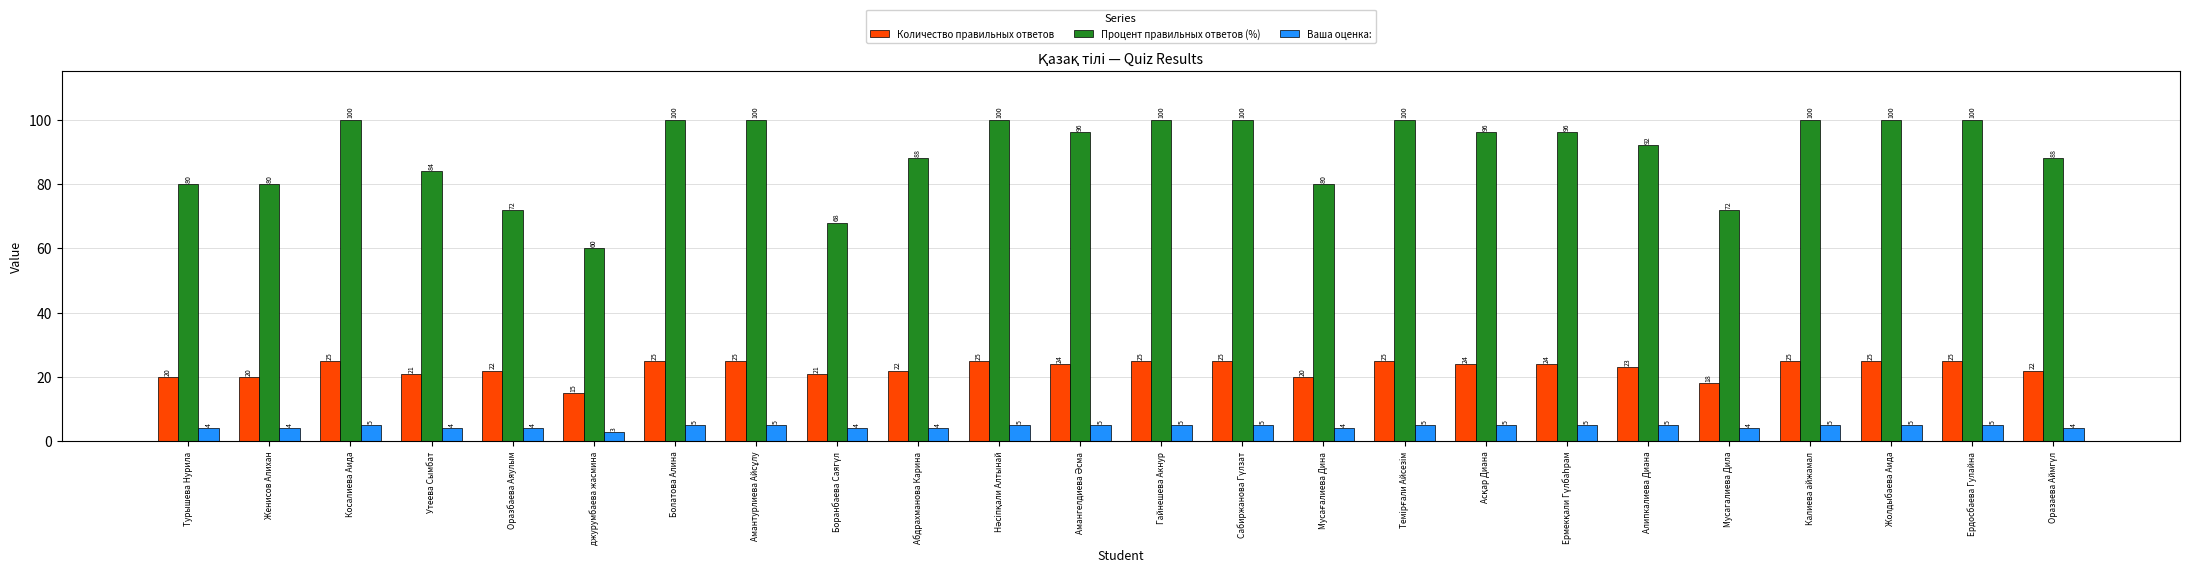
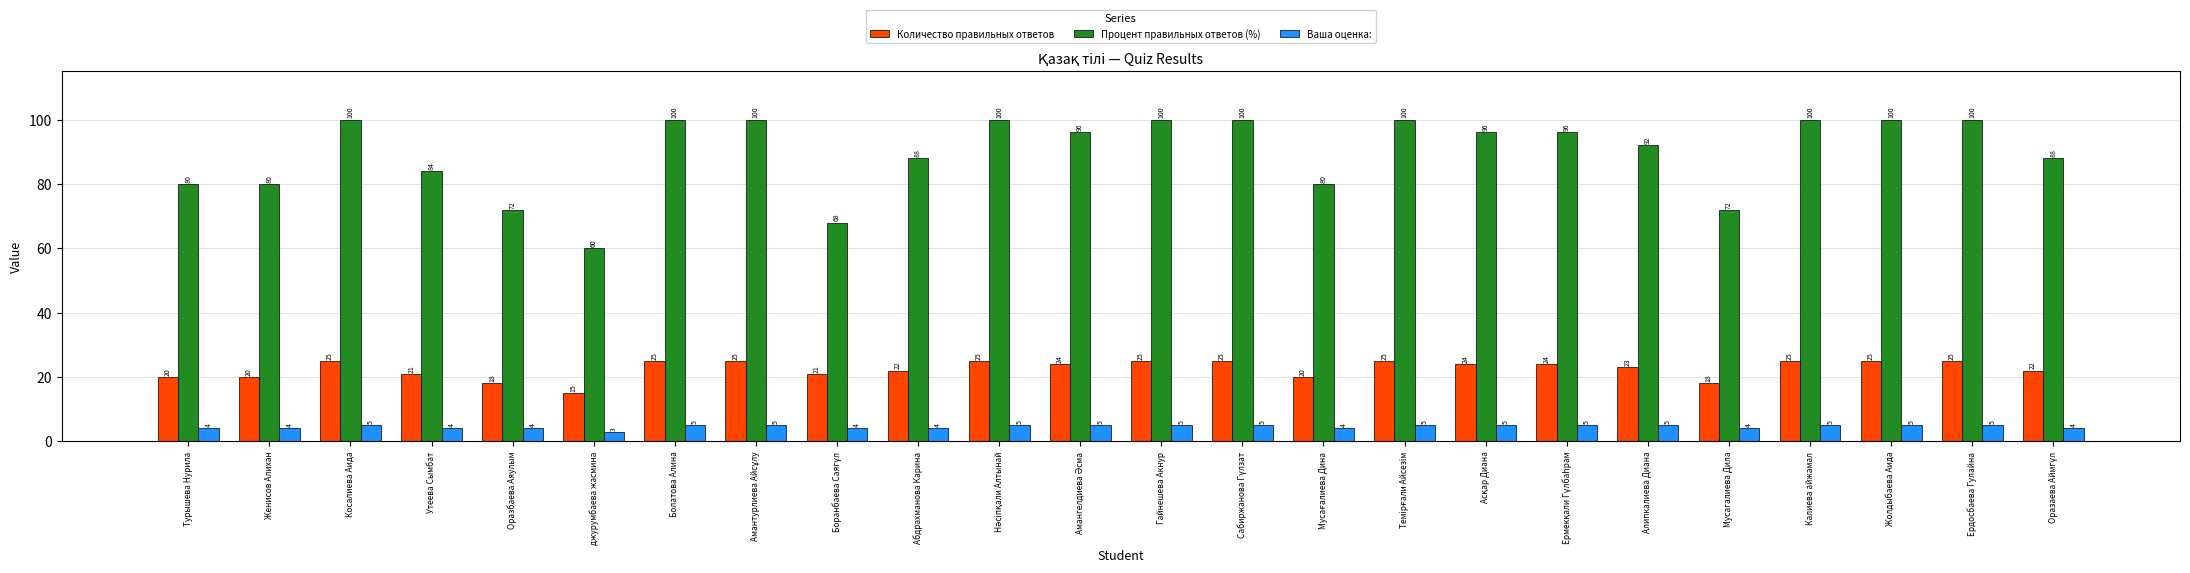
Количество правильных ответов, Оразбаева Аяулым: 22 -> 18
